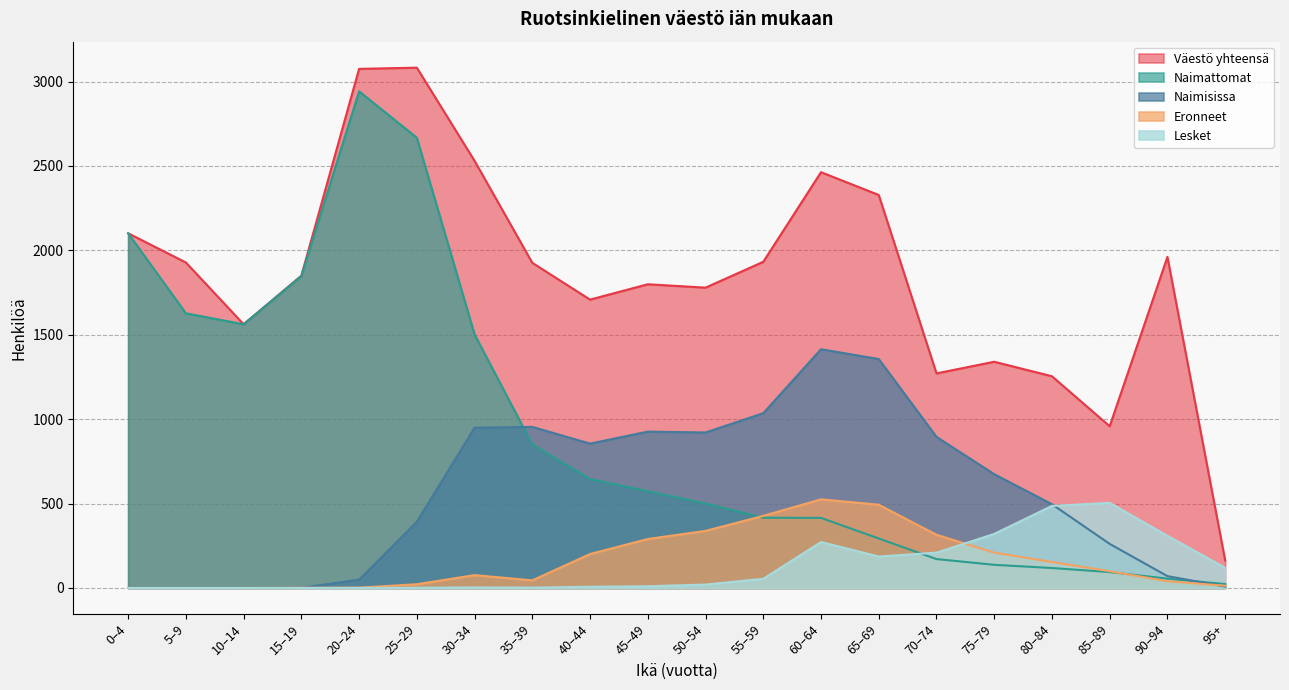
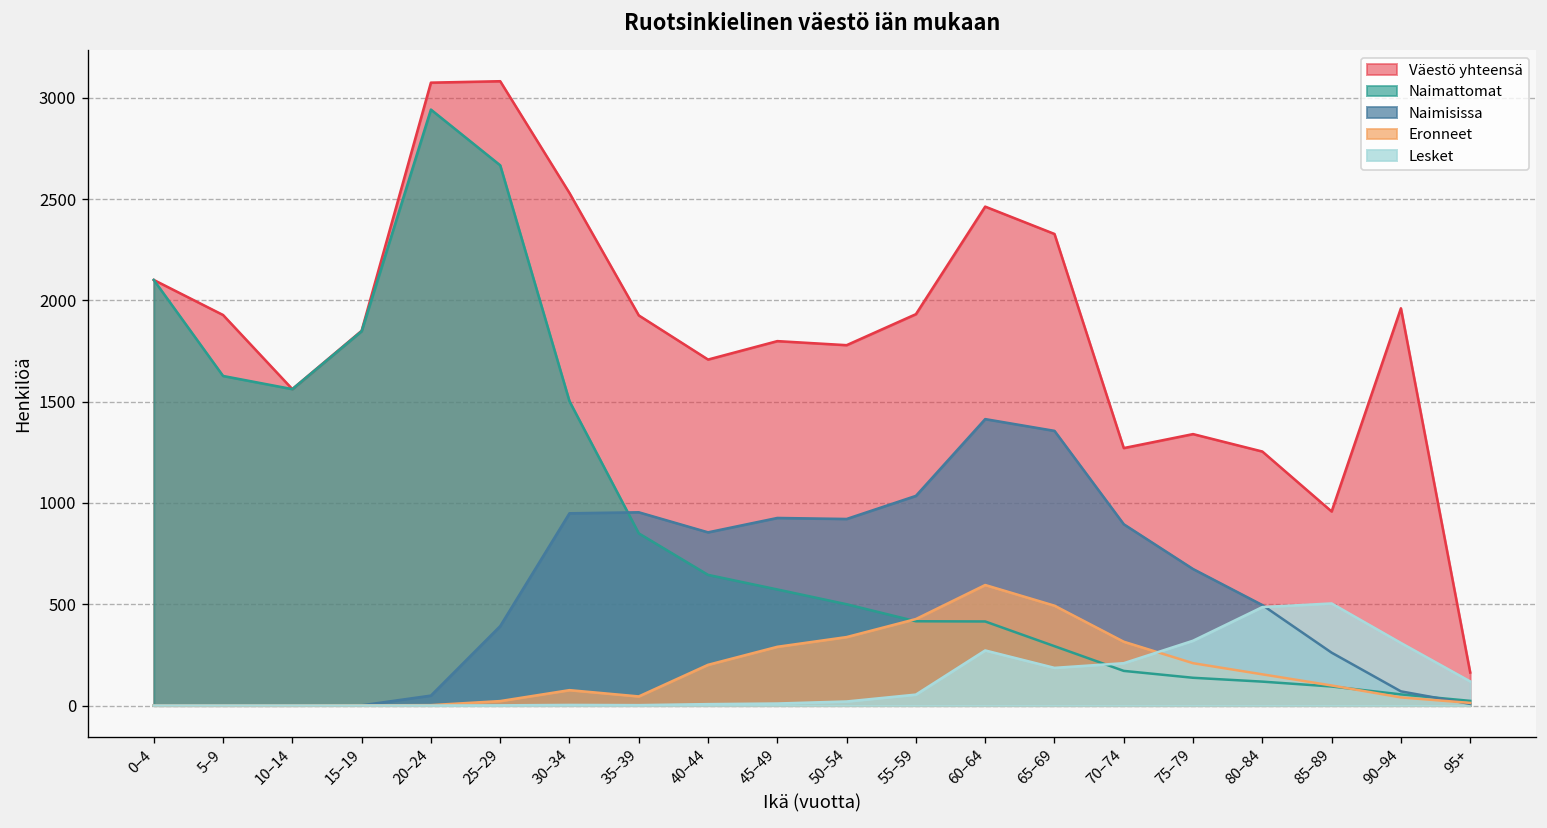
Eronneet, 60–64: 530 -> 600
